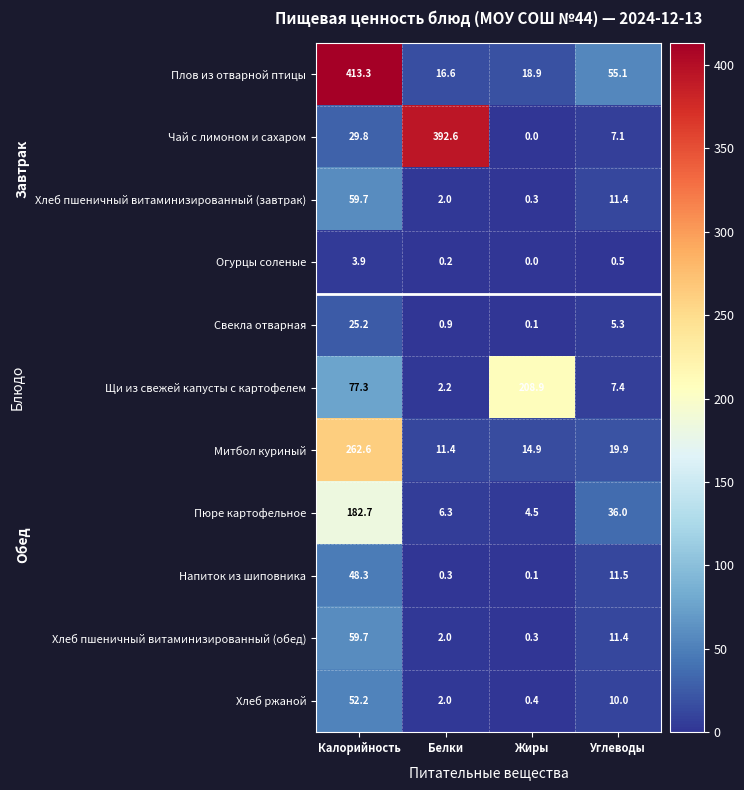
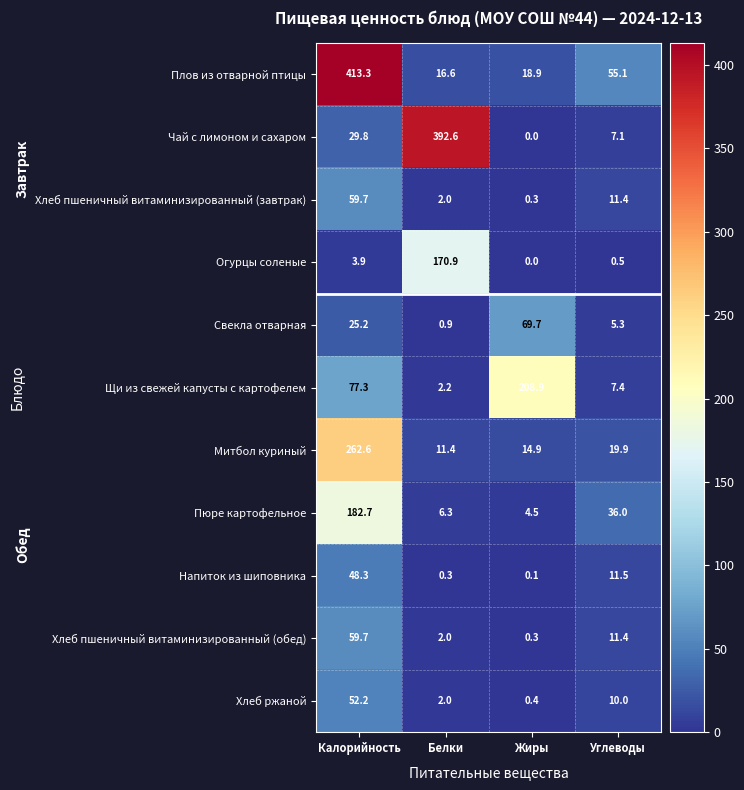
Огурцы соленые, Белки: 0.2 -> 170.9
Свекла отварная, Жиры: 0.1 -> 69.7
